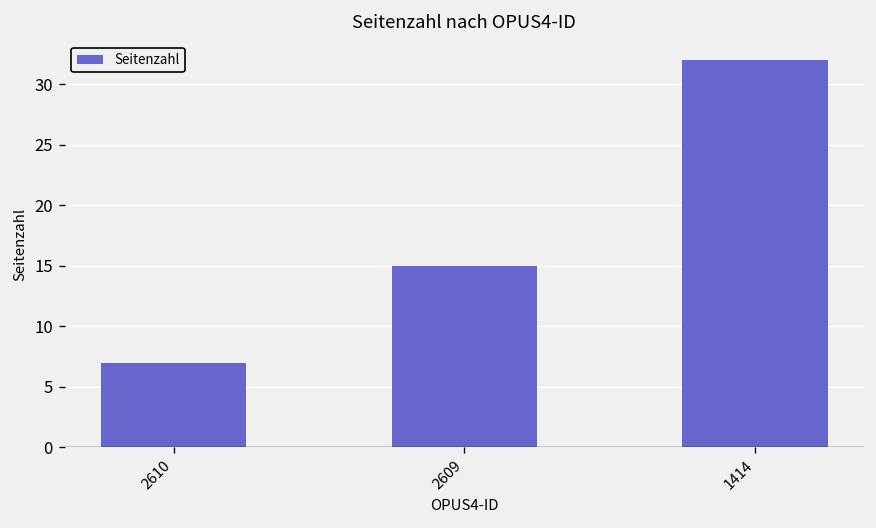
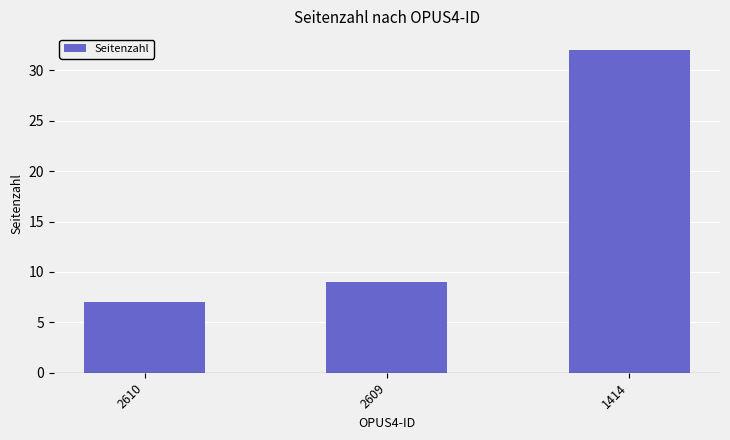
2609: 15 -> 9
